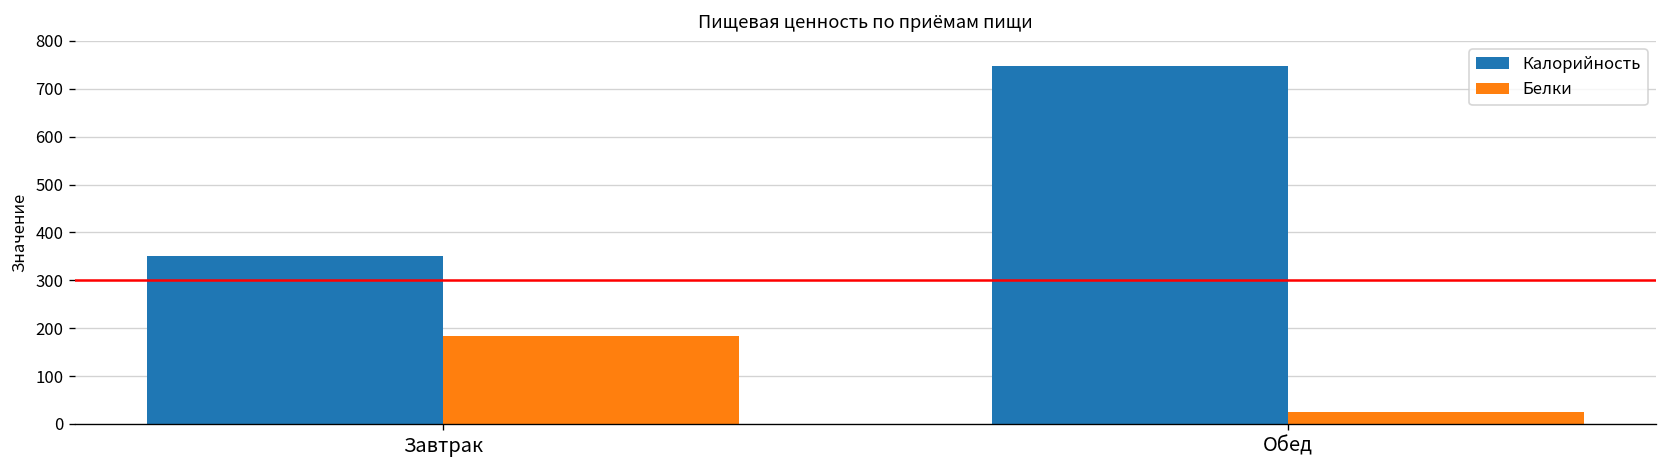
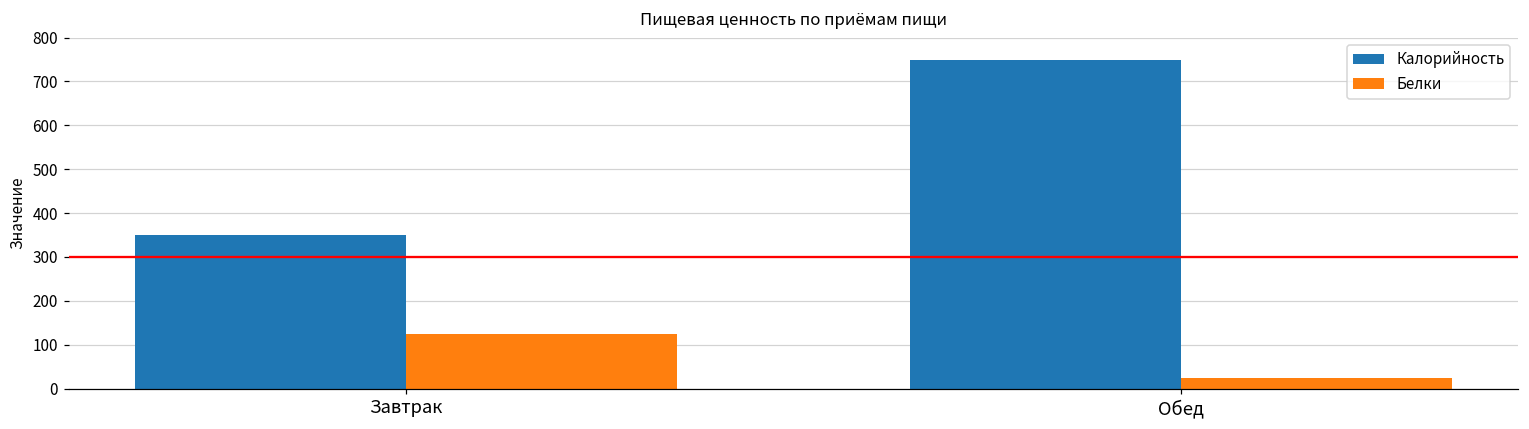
Белки, Завтрак: 180 -> 120
